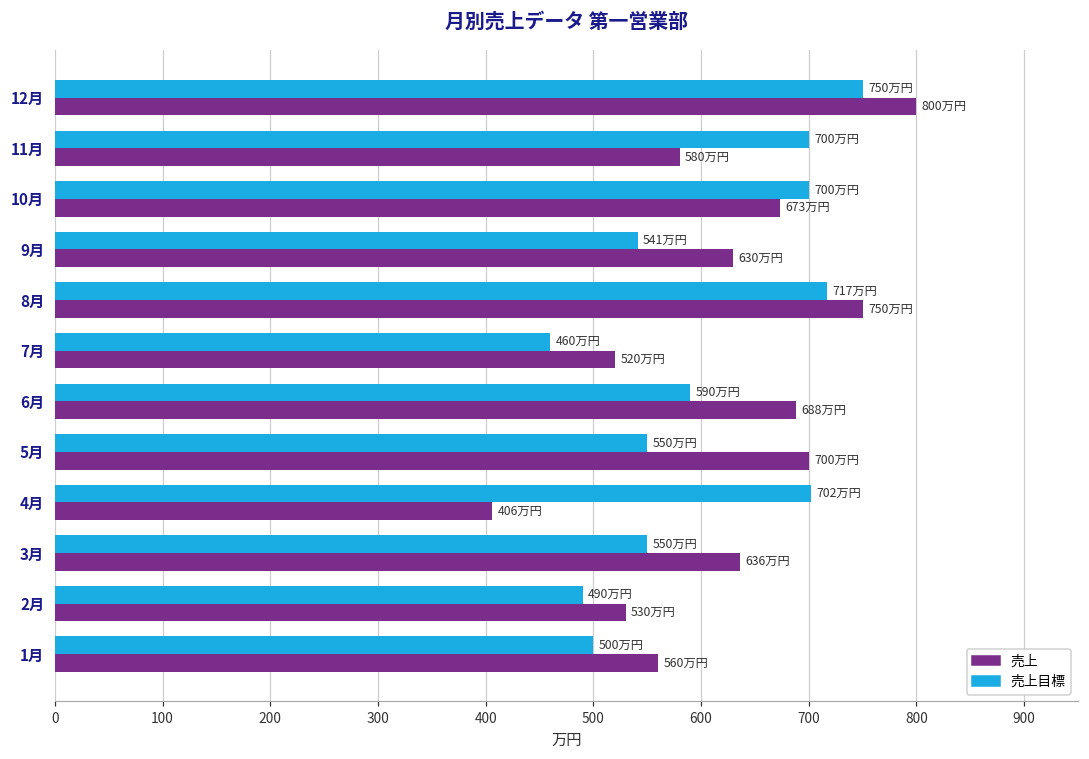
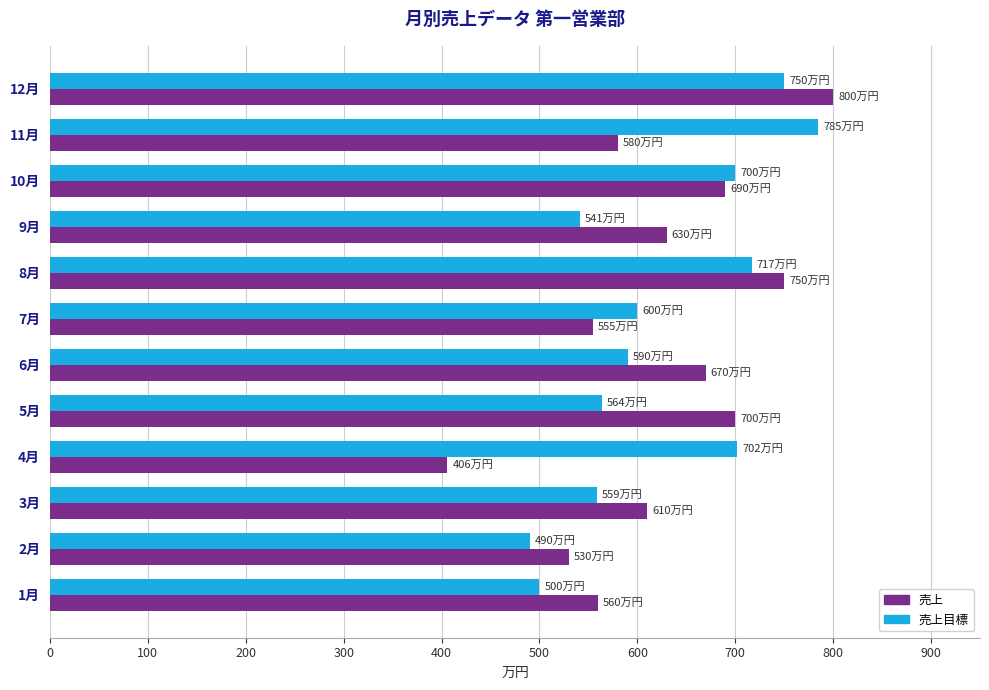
売上目標, 11月: 700 -> 785
売上, 10月: 673 -> 690
売上目標, 7月: 460 -> 600
売上, 7月: 520 -> 555
売上, 6月: 688 -> 670
売上目標, 5月: 550 -> 564
売上目標, 3月: 550 -> 559
売上, 3月: 636 -> 610
